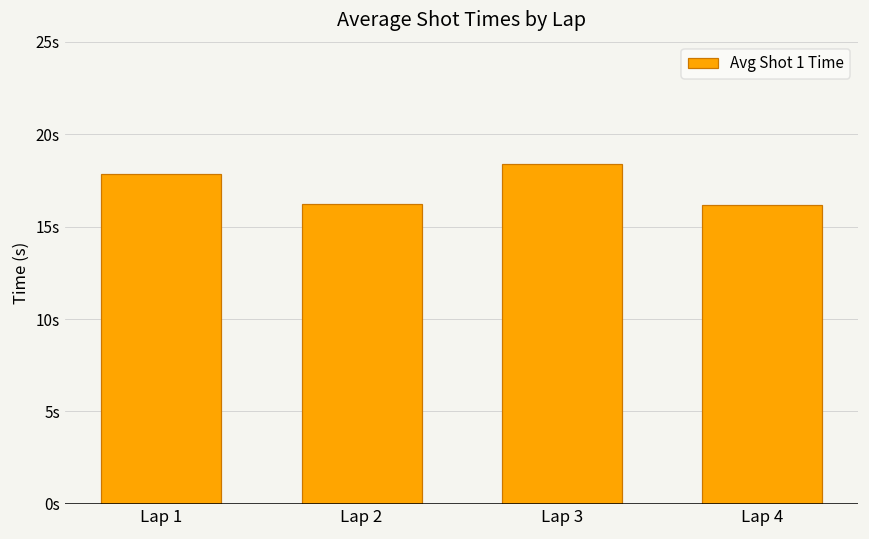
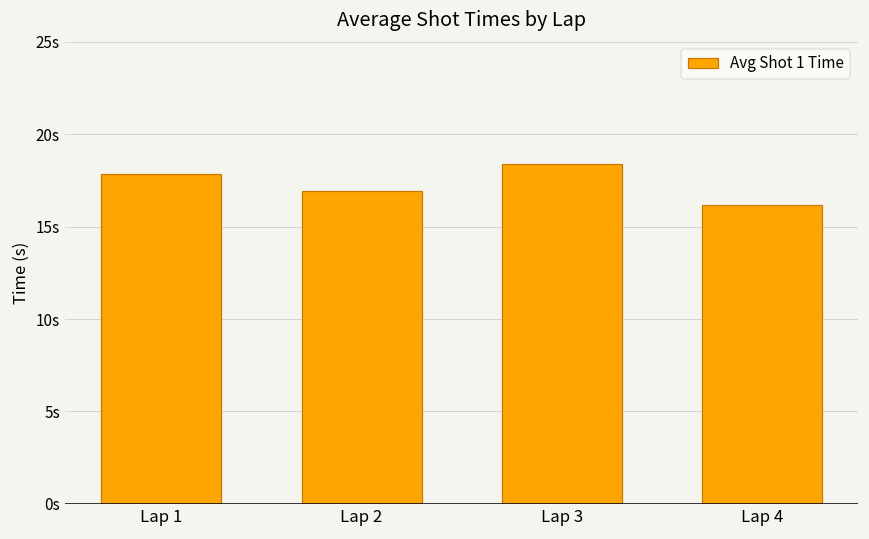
Lap 2: 16.2s -> 16.9s
